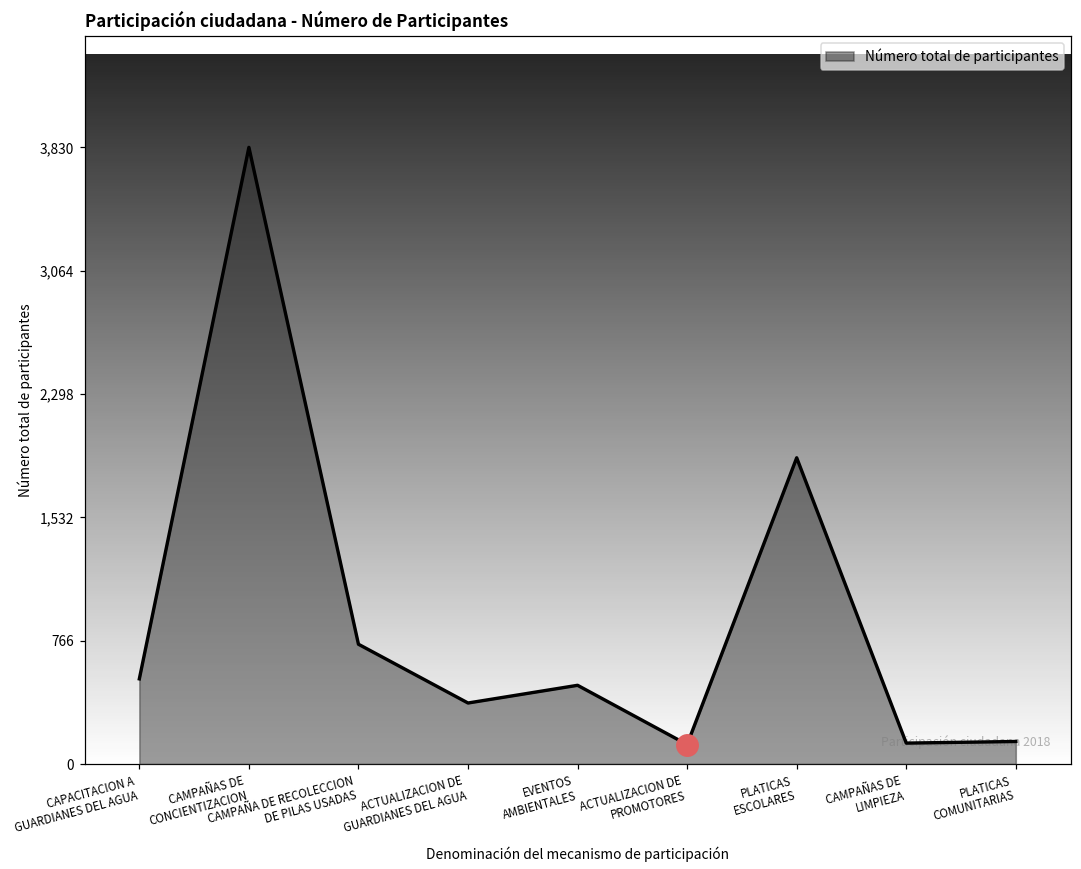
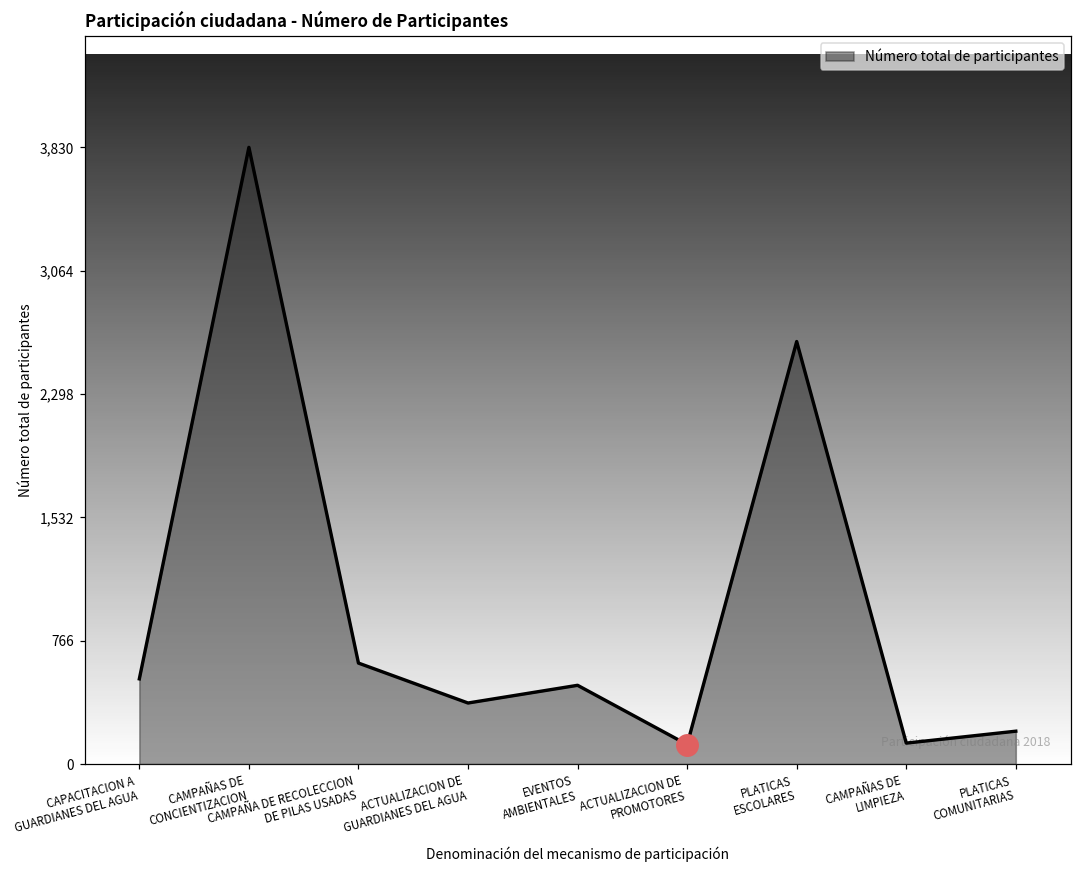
Número total de participantes, CAMPAÑA DE RECOLECCION DE PILAS USADAS: 740 -> 630
Número total de participantes, PLATICAS ESCOLARES: 1,900 -> 2,620
Número total de participantes, PLATICAS COMUNITARIAS: 140 -> 200
